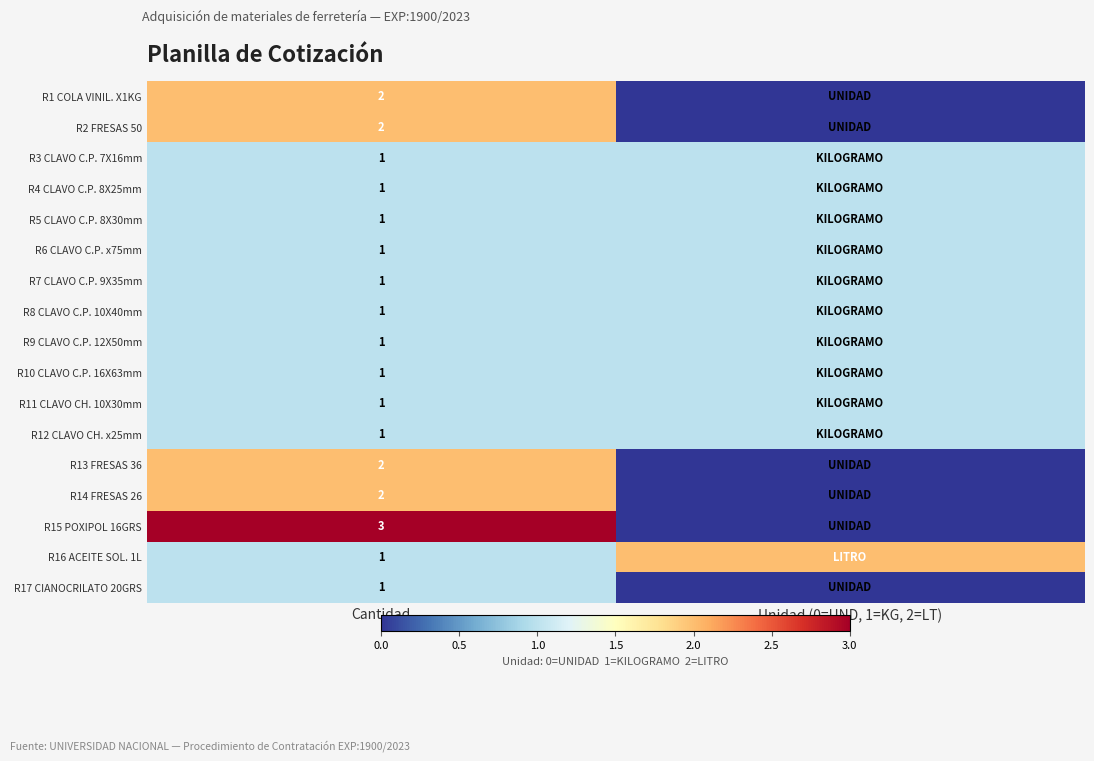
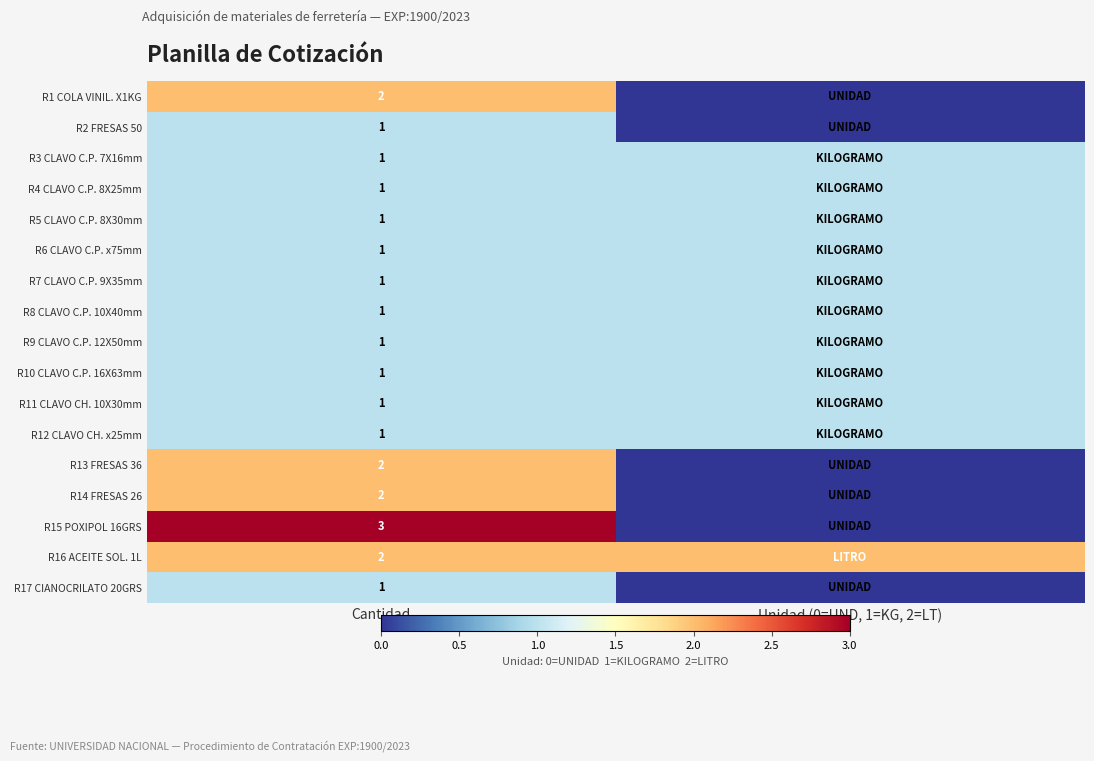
R2 FRESAS 50, Cantidad: 2 -> 1
R16 ACEITE SOL. 1L, Cantidad: 1 -> 2
